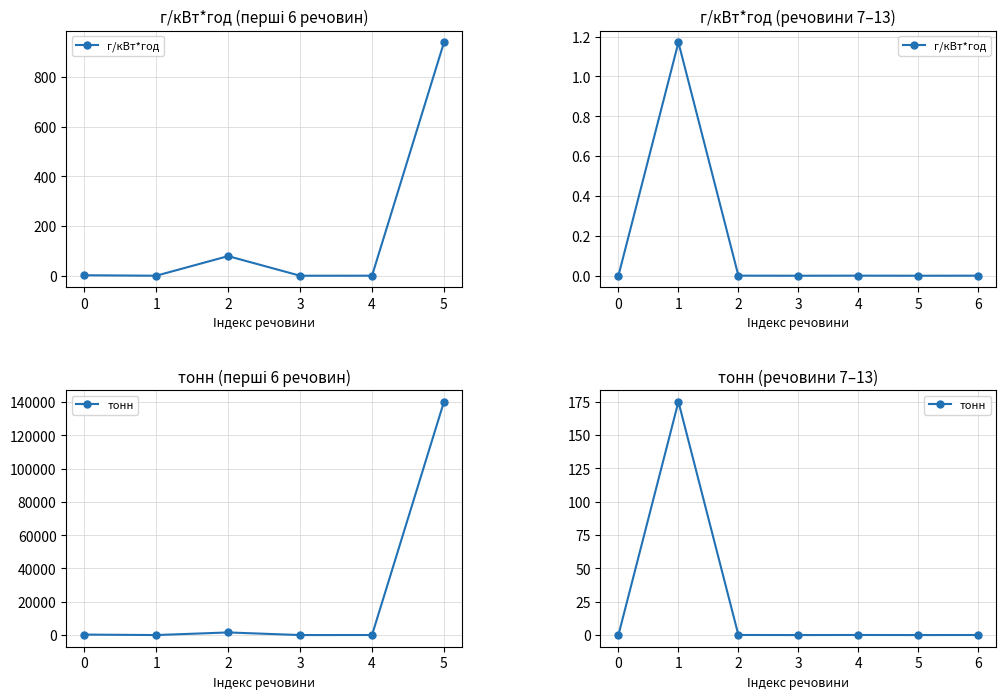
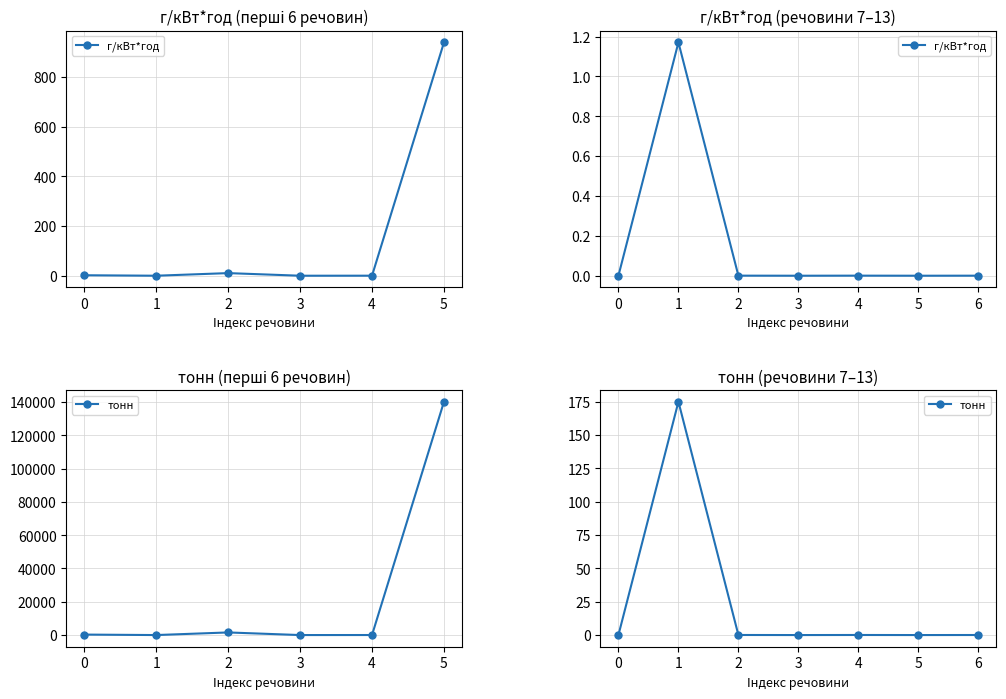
г/кВт*год (перші 6 речовин), 2: 80 -> 10
